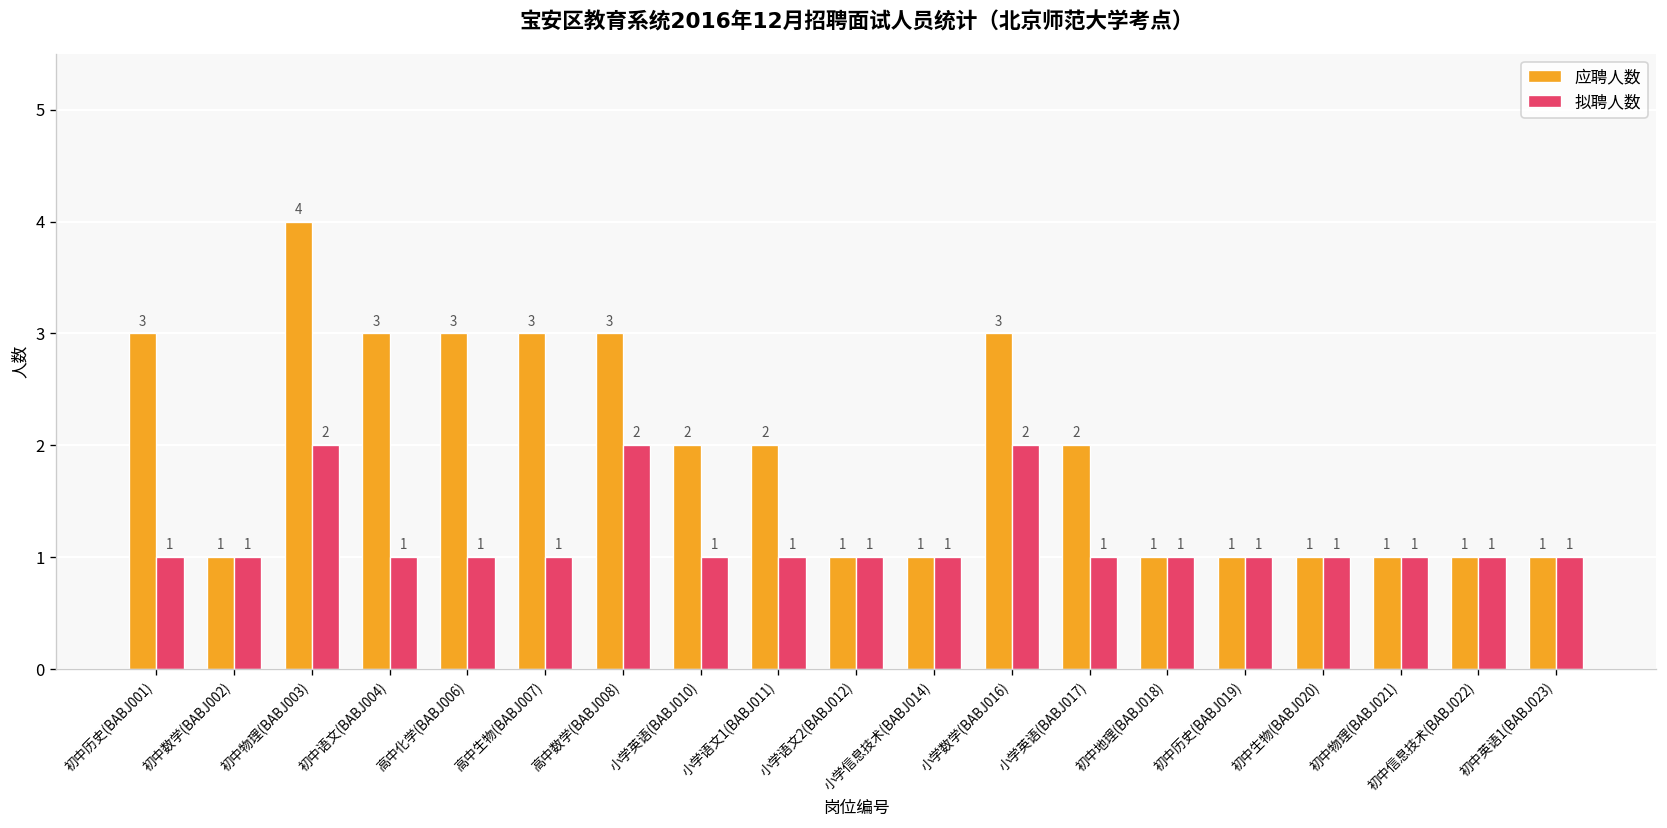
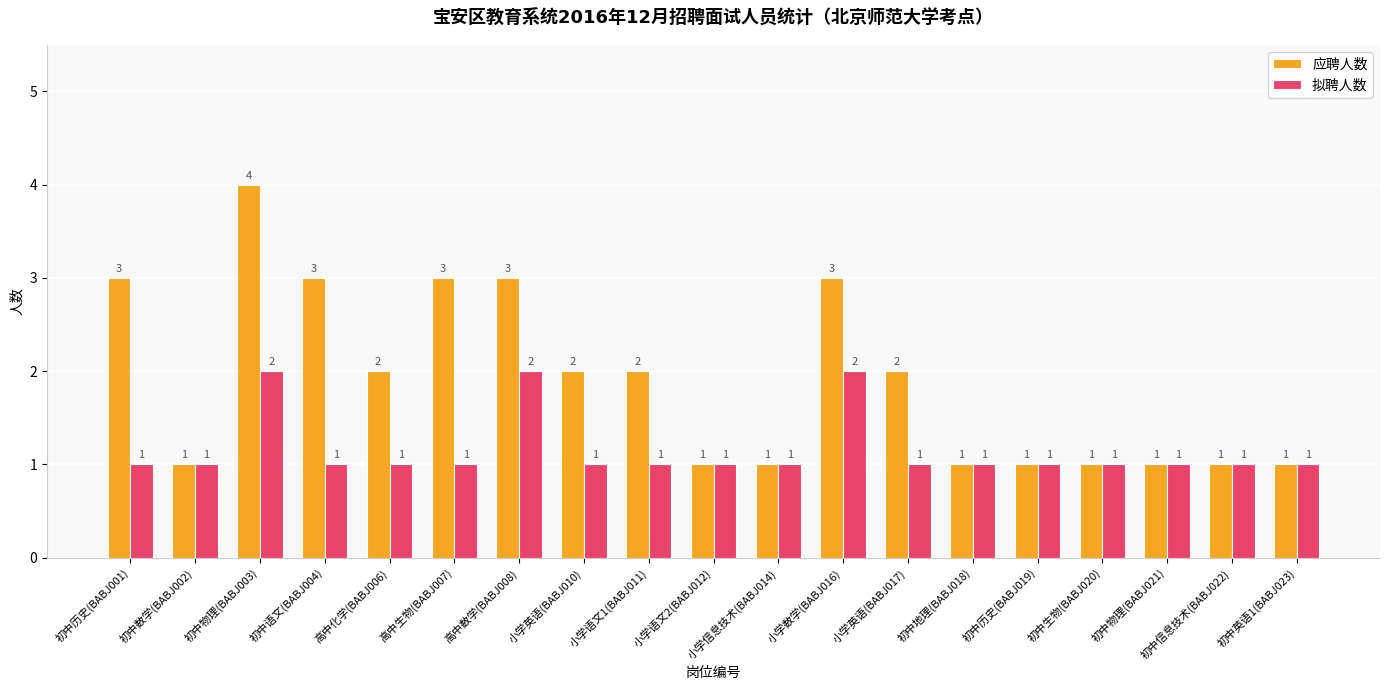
应聘人数, 高中化学(BABJ006): 3 -> 2
